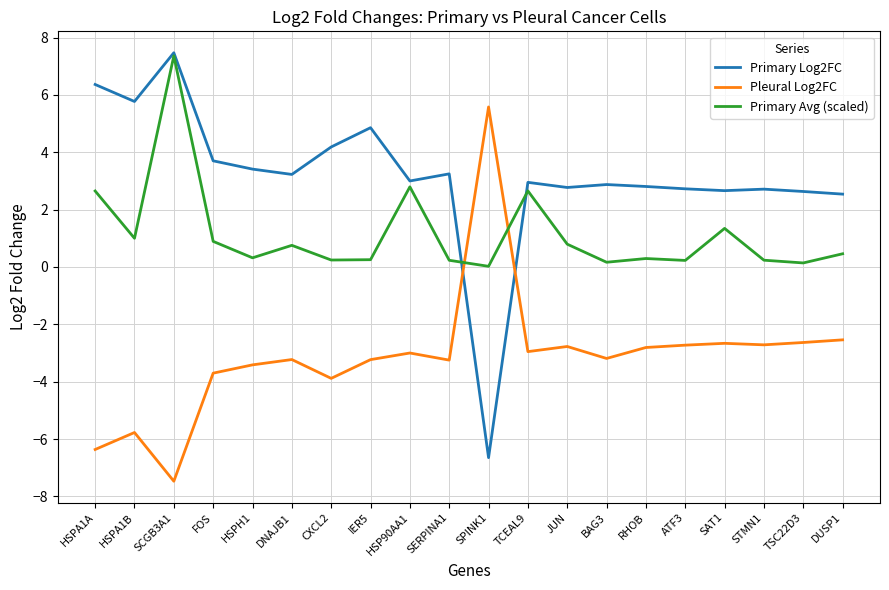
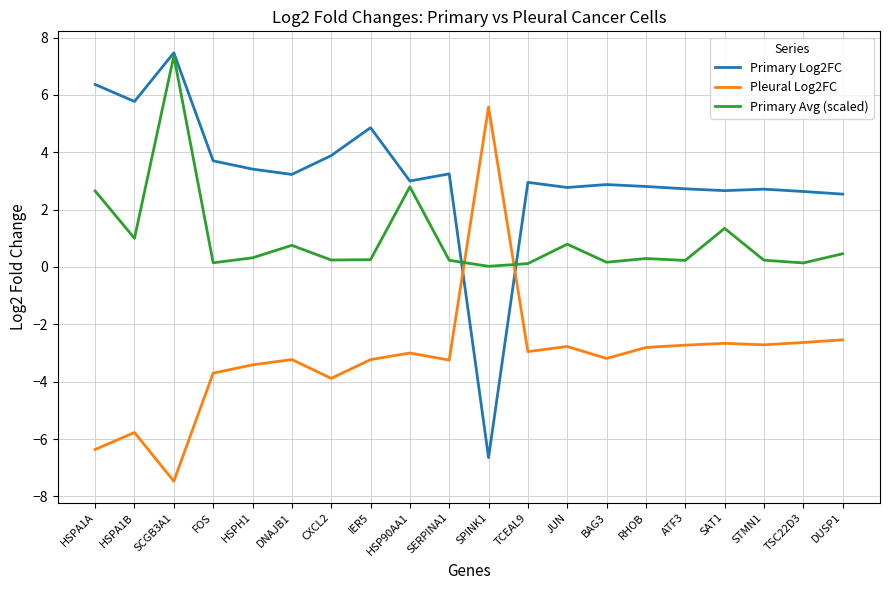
Primary Avg (scaled), FOS: 0.9 -> 0.1
Primary Log2FC, CXCL2: 4.2 -> 3.9
Primary Avg (scaled), TCEAL9: 2.7 -> 0.1
